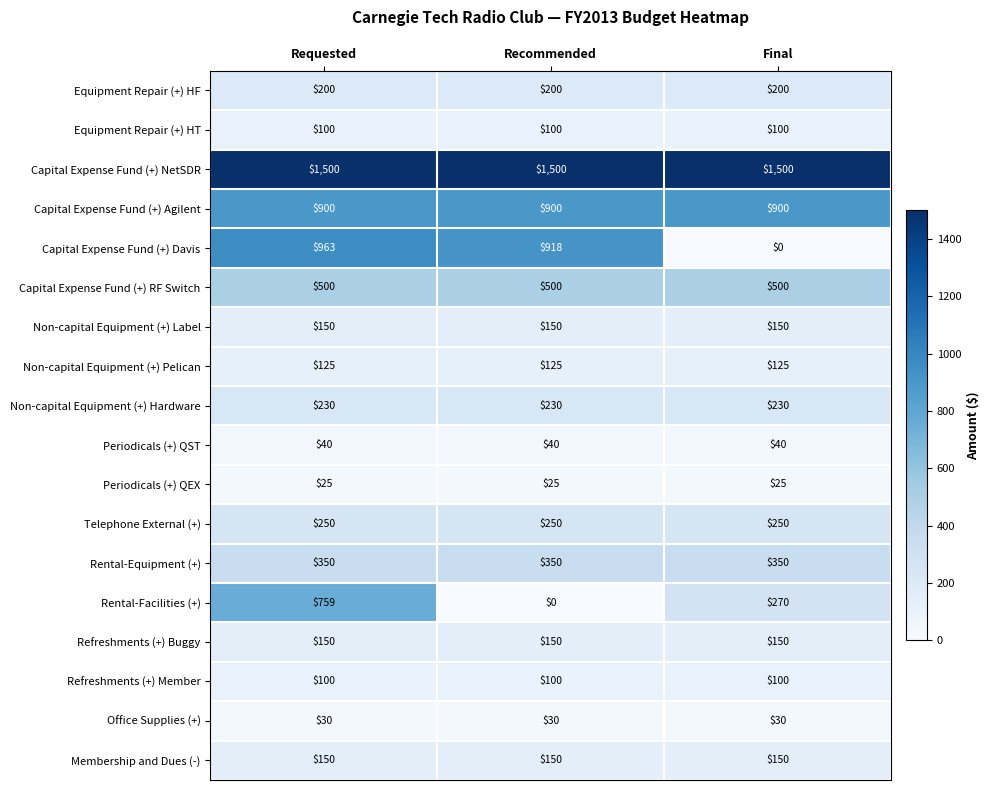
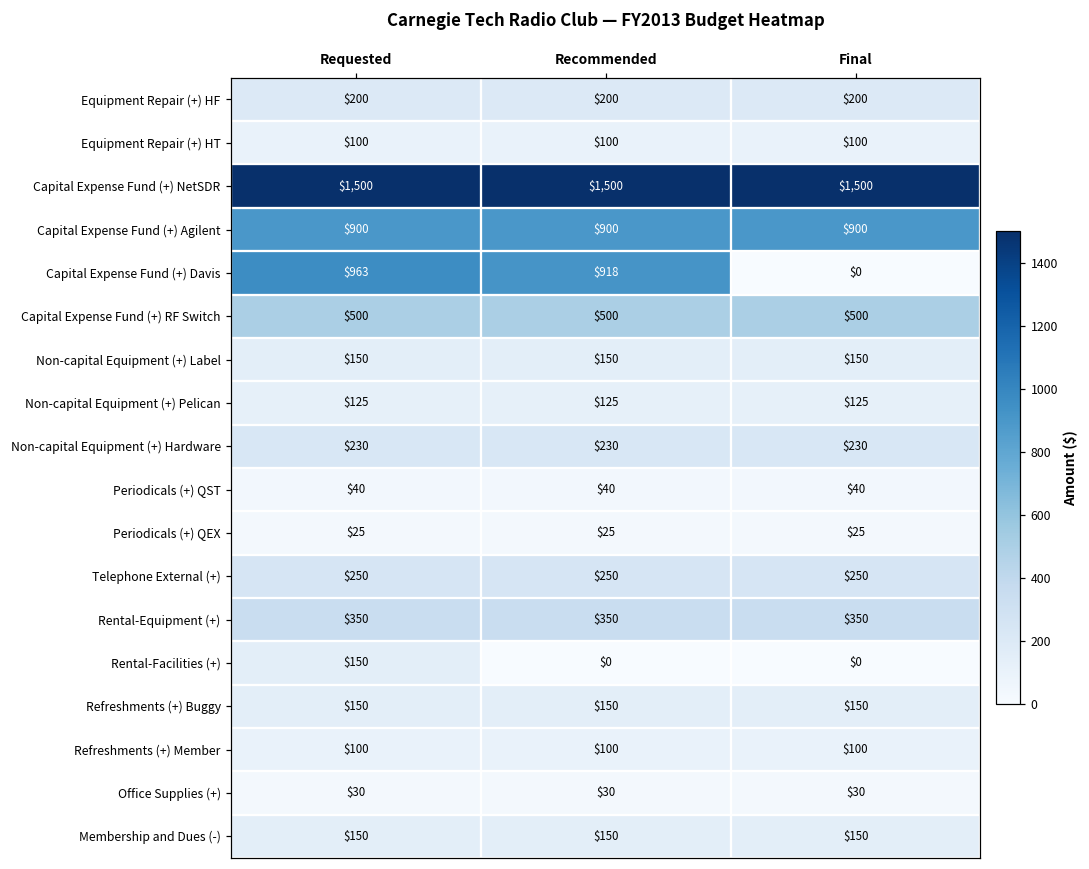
Rental-Facilities (+), Requested: $759 -> $150
Rental-Facilities (+), Final: $270 -> $0
